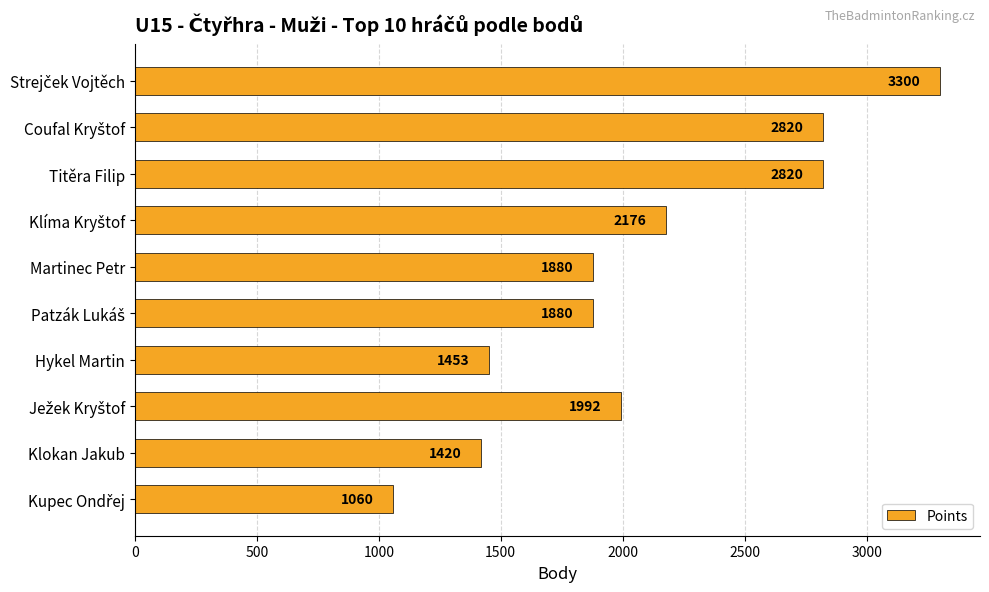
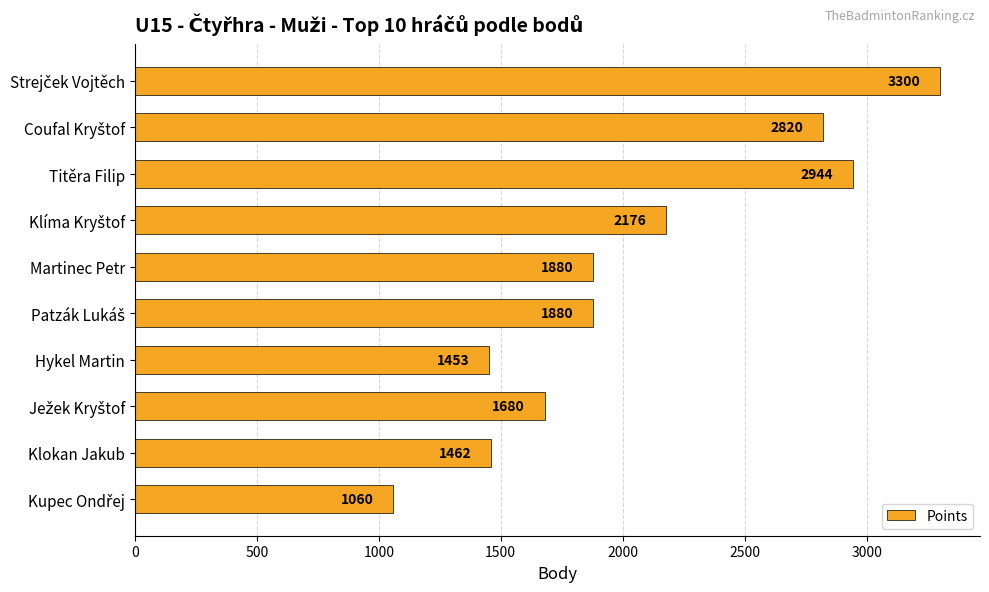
Titěra Filip: 2820 -> 2944
Ježek Kryštof: 1992 -> 1680
Klokan Jakub: 1420 -> 1462
